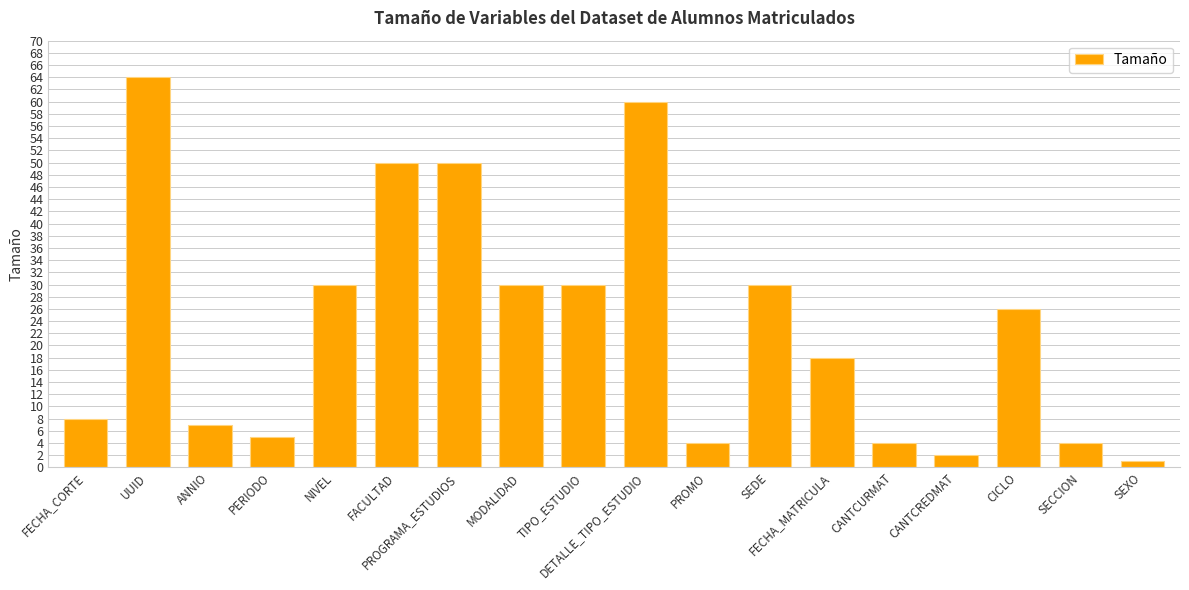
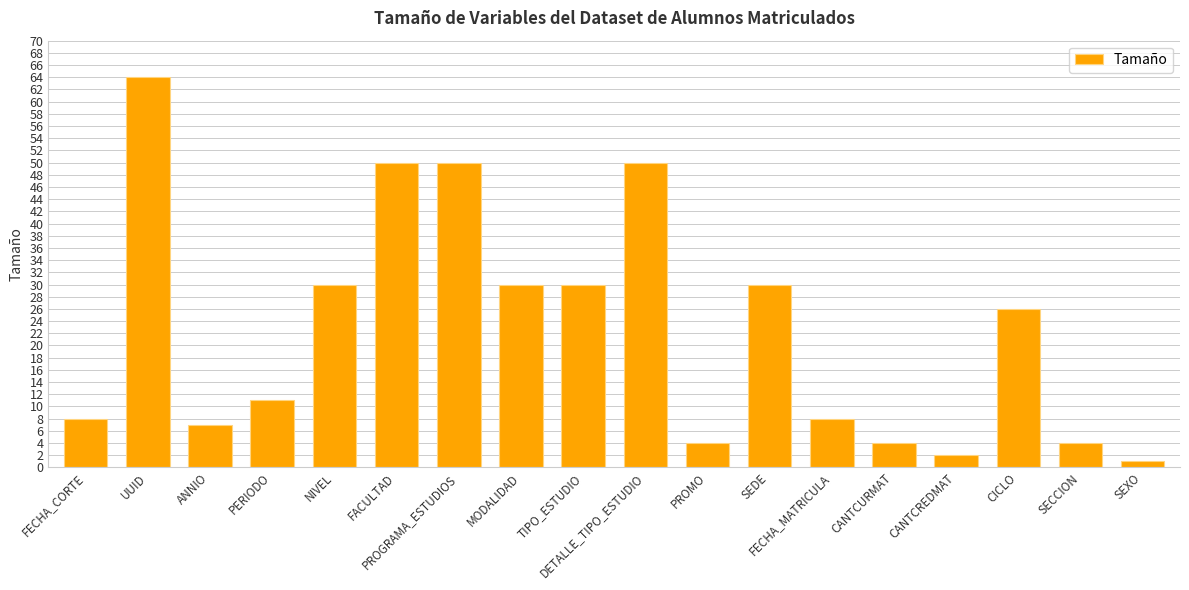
PERIODO: 5 -> 11
DETALLE_TIPO_ESTUDIO: 60 -> 50
FECHA_MATRICULA: 18 -> 8
